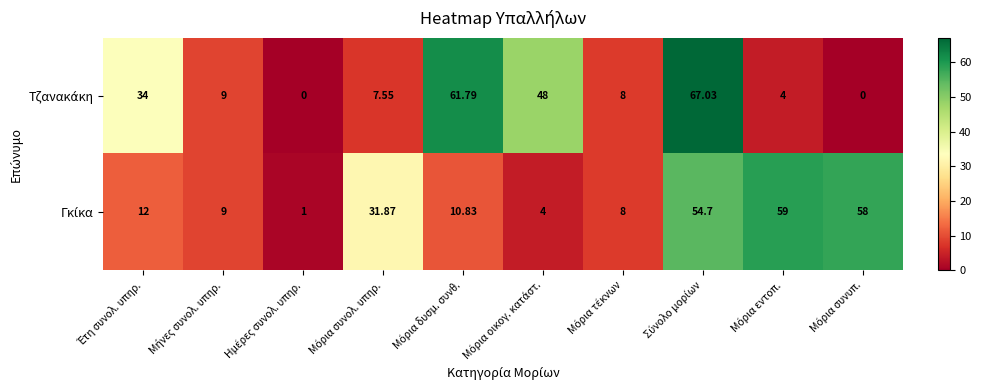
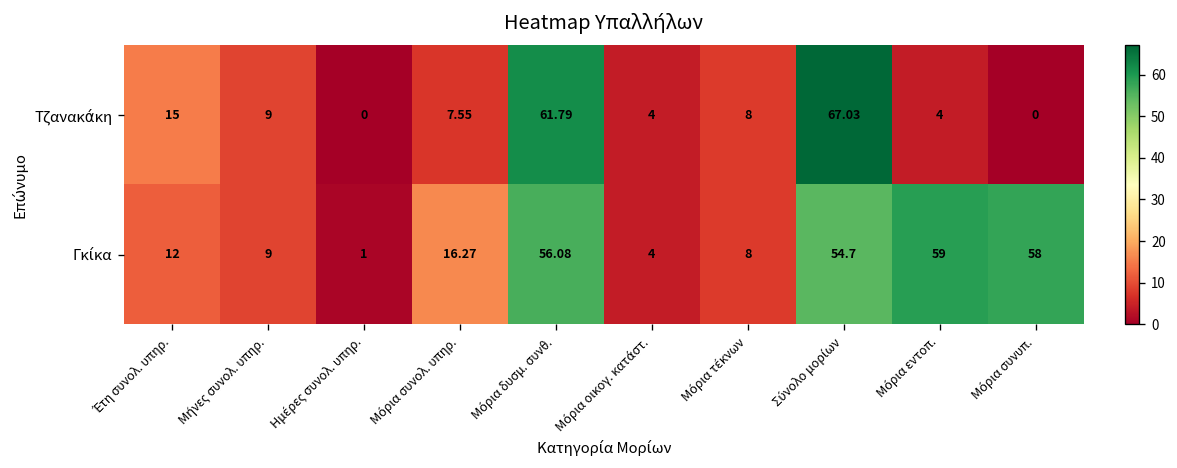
Τζανακάκη, Έτη συνολ. υπηρ.: 34 -> 15
Τζανακάκη, Μόρια οικογ. κατάστ.: 48 -> 4
Γκίκα, Μόρια συνολ. υπηρ.: 31.87 -> 16.27
Γκίκα, Μόρια δυσμ. συνθ.: 10.83 -> 56.08
